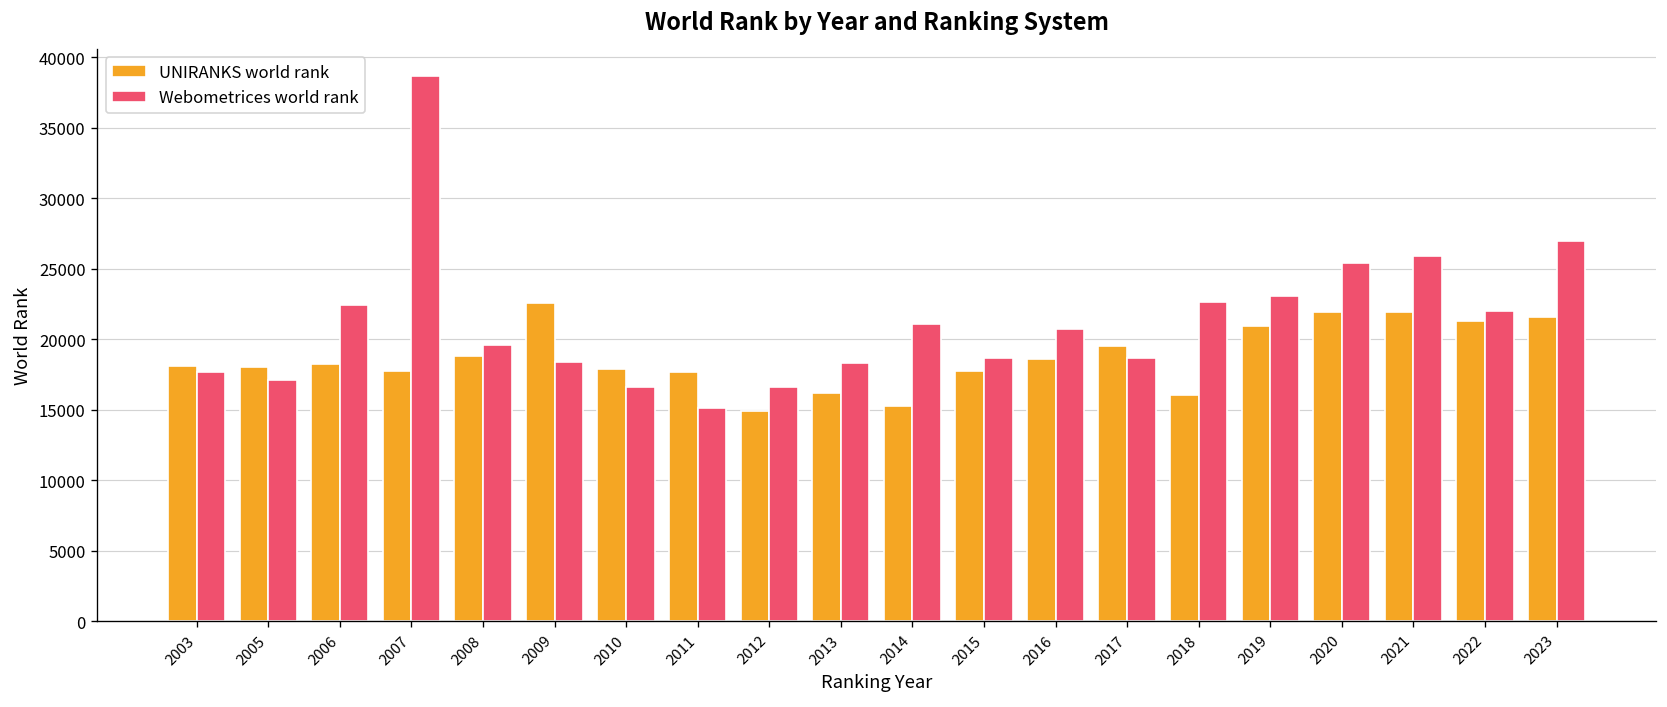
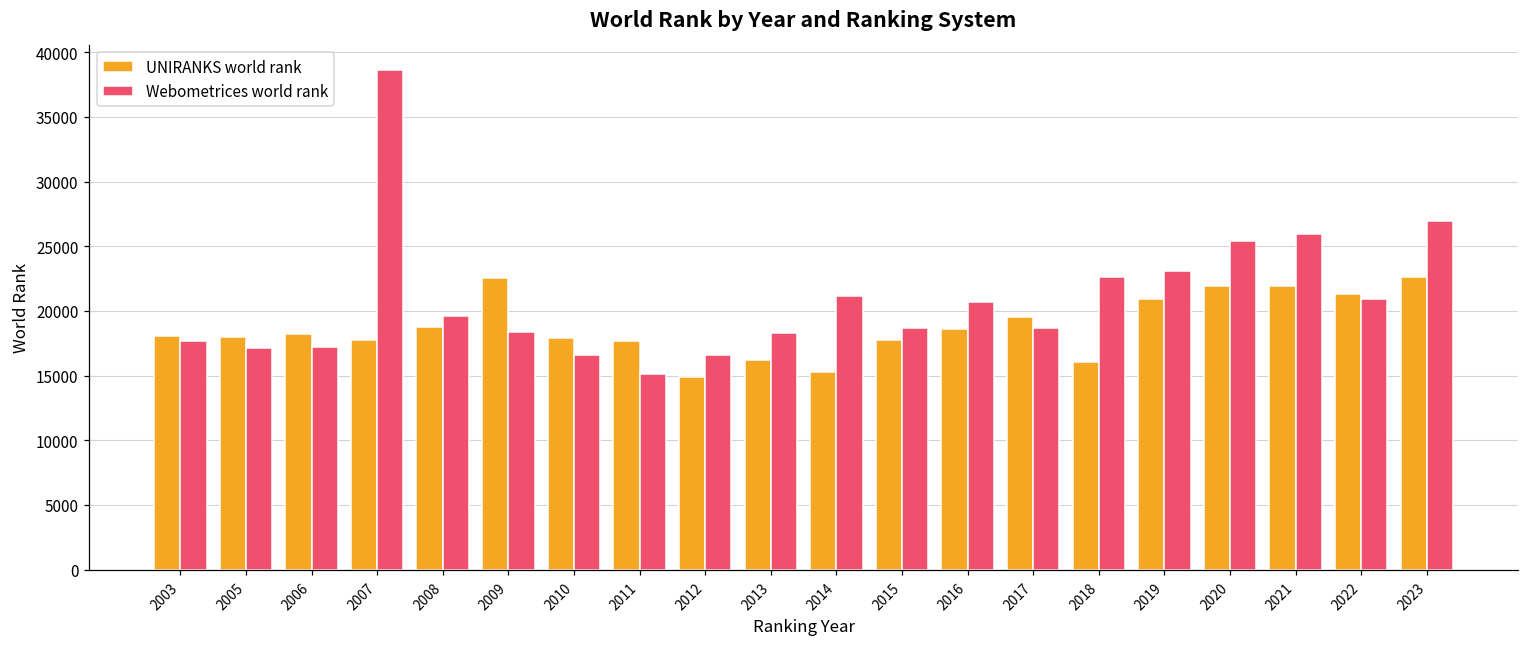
Webometrices world rank, 2006: 22500 -> 17200
Webometrices world rank, 2022: 22000 -> 20900
UNIRANKS world rank, 2023: 21600 -> 22600
